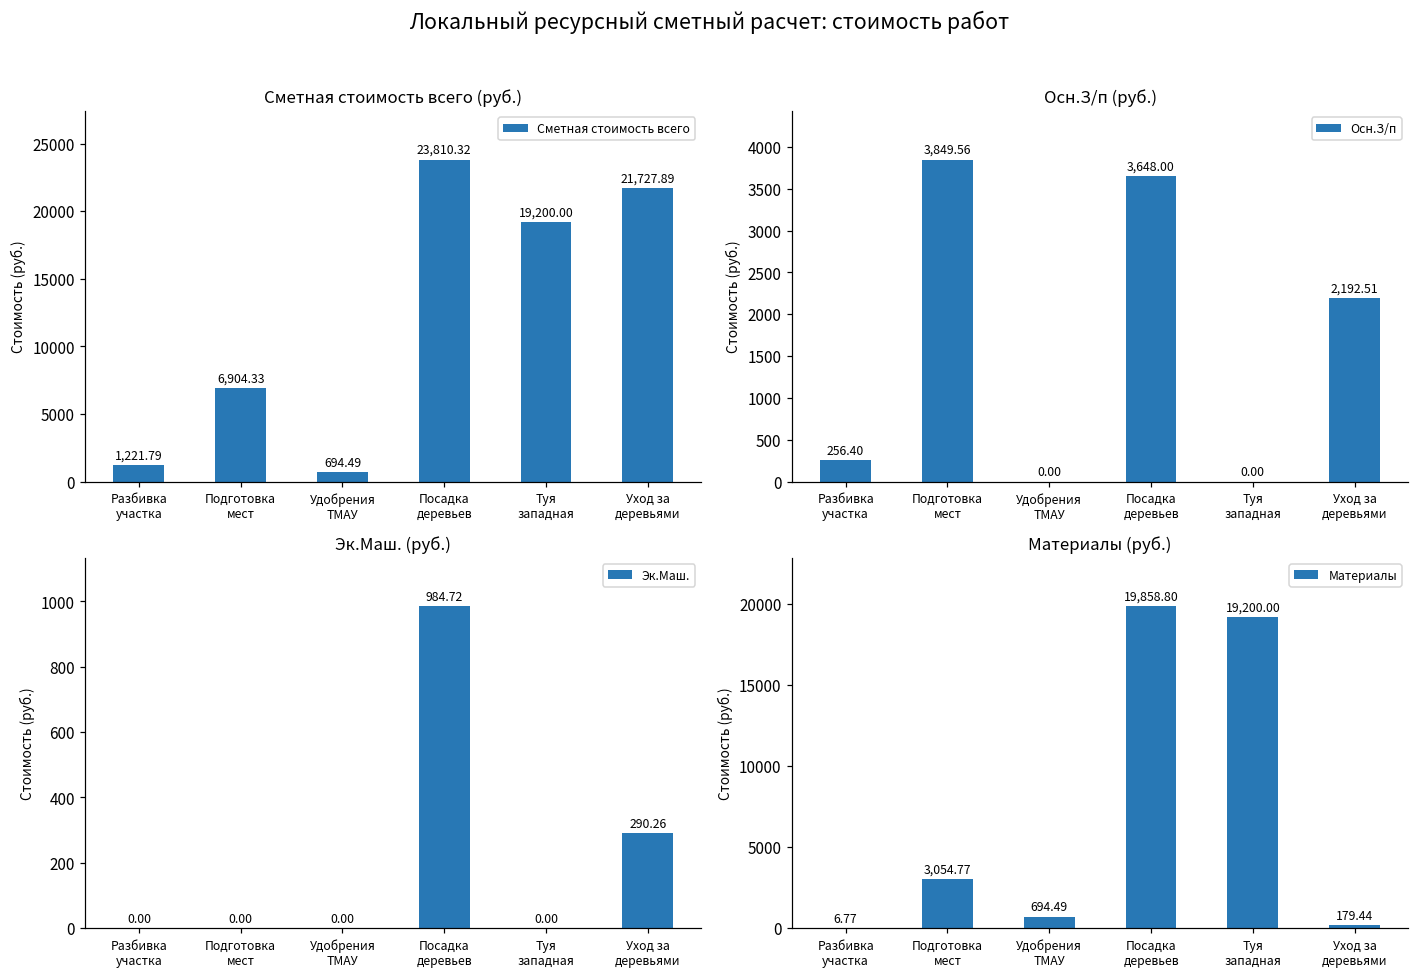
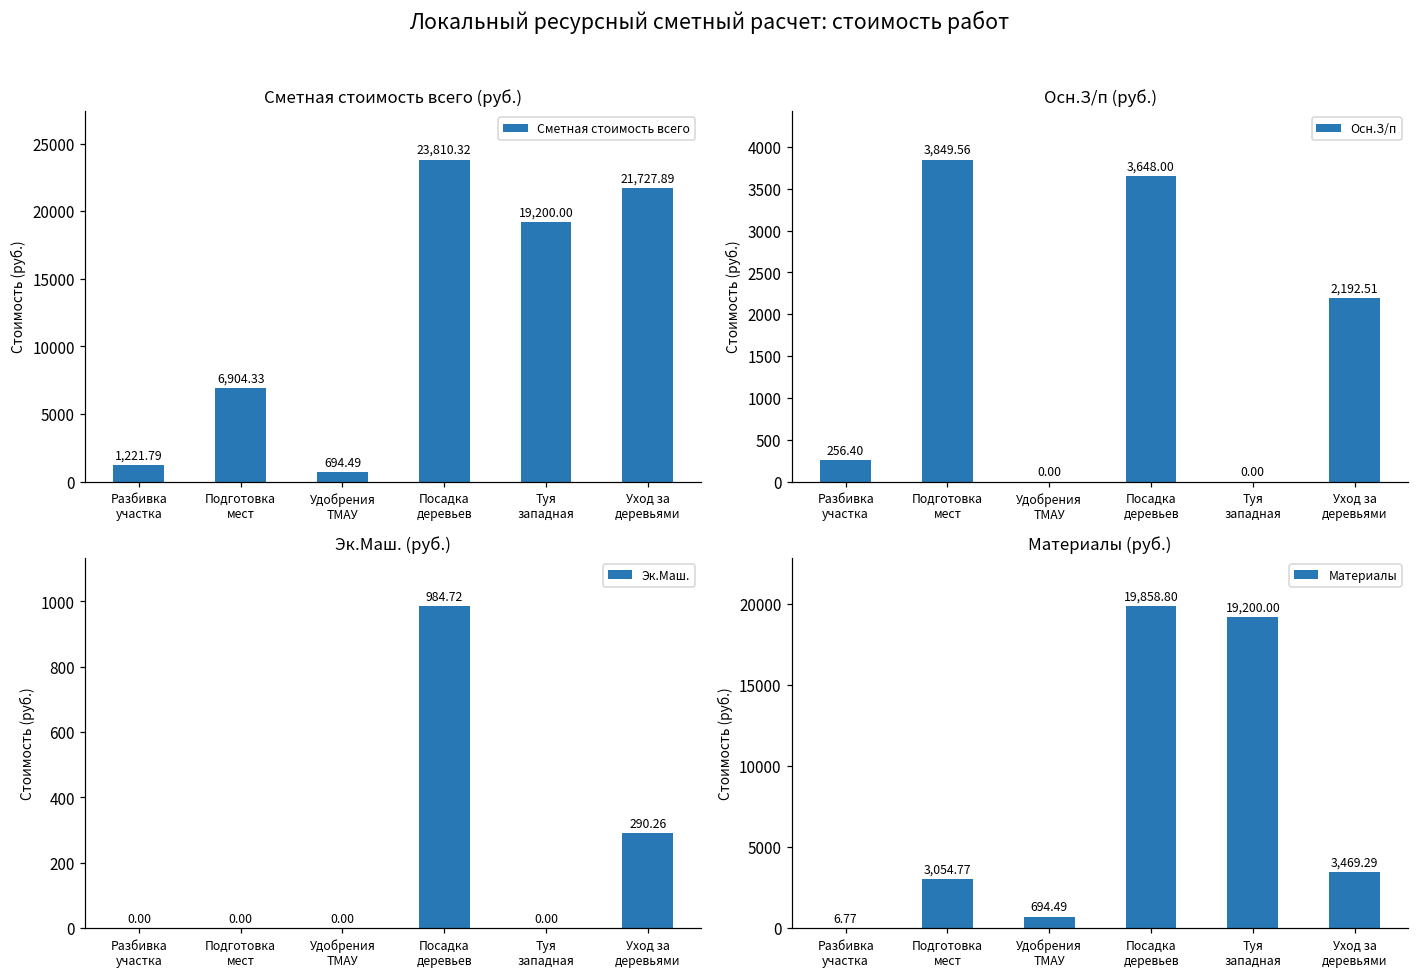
Материалы (руб.), Уход за деревьями: 179.44 -> 3,469.29
